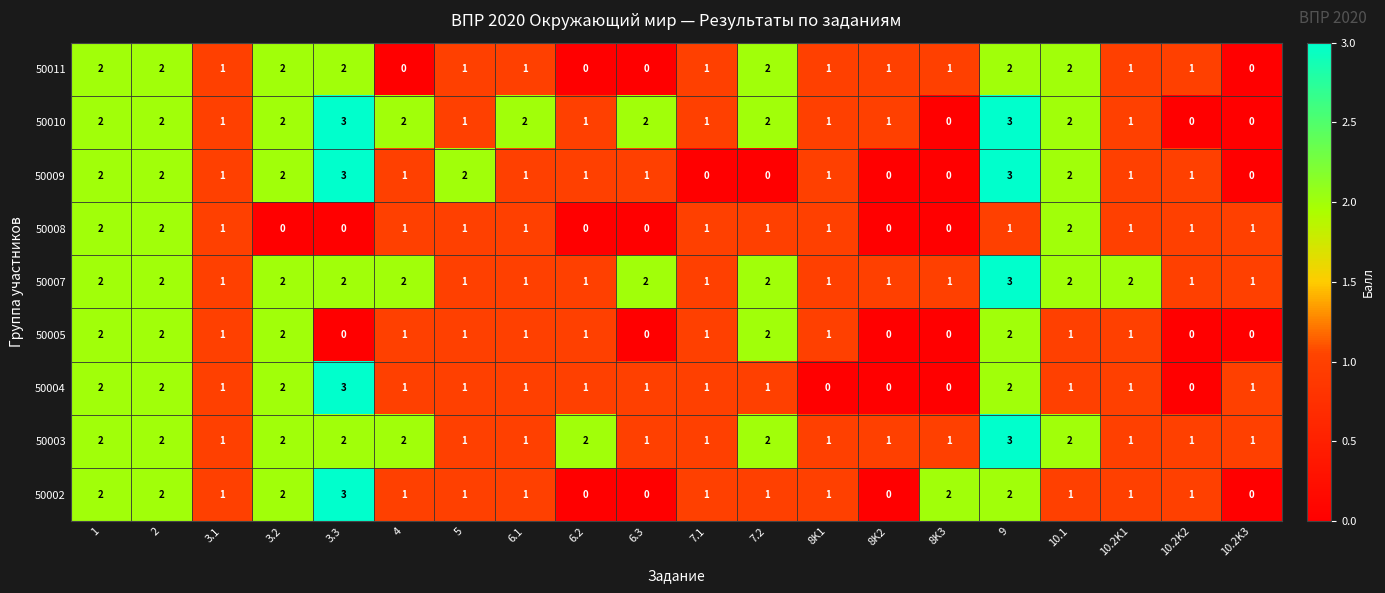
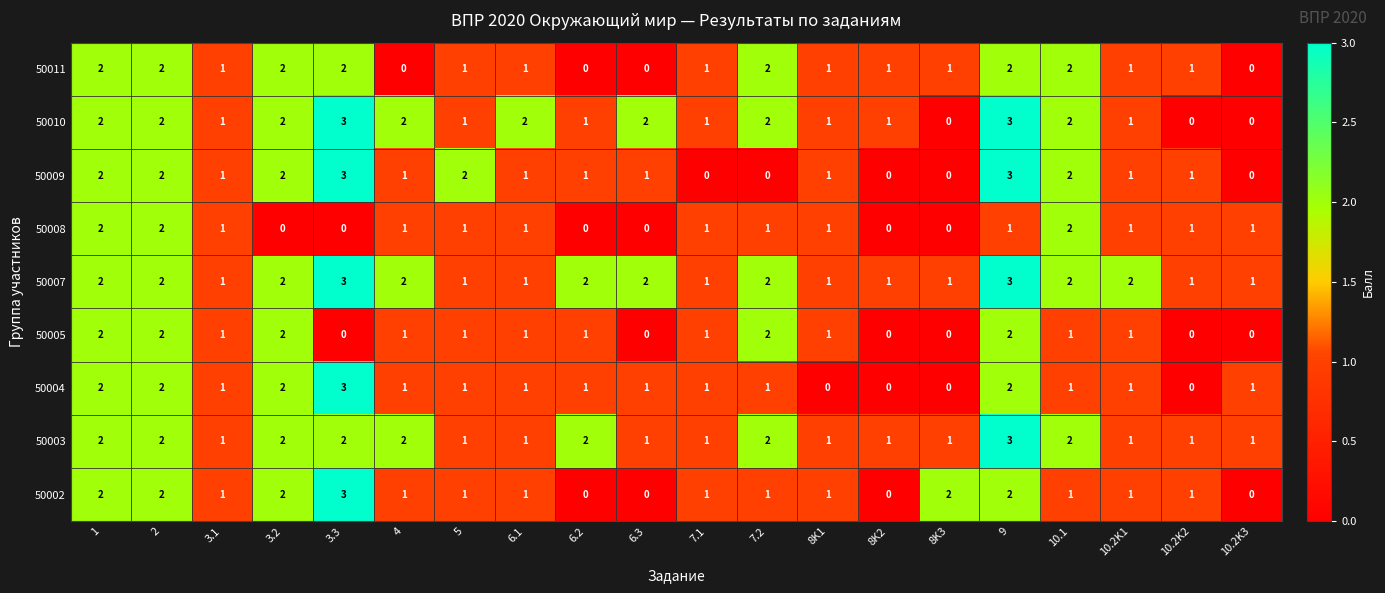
50007, 3.3: 2 -> 3
50007, 6.2: 1 -> 2
